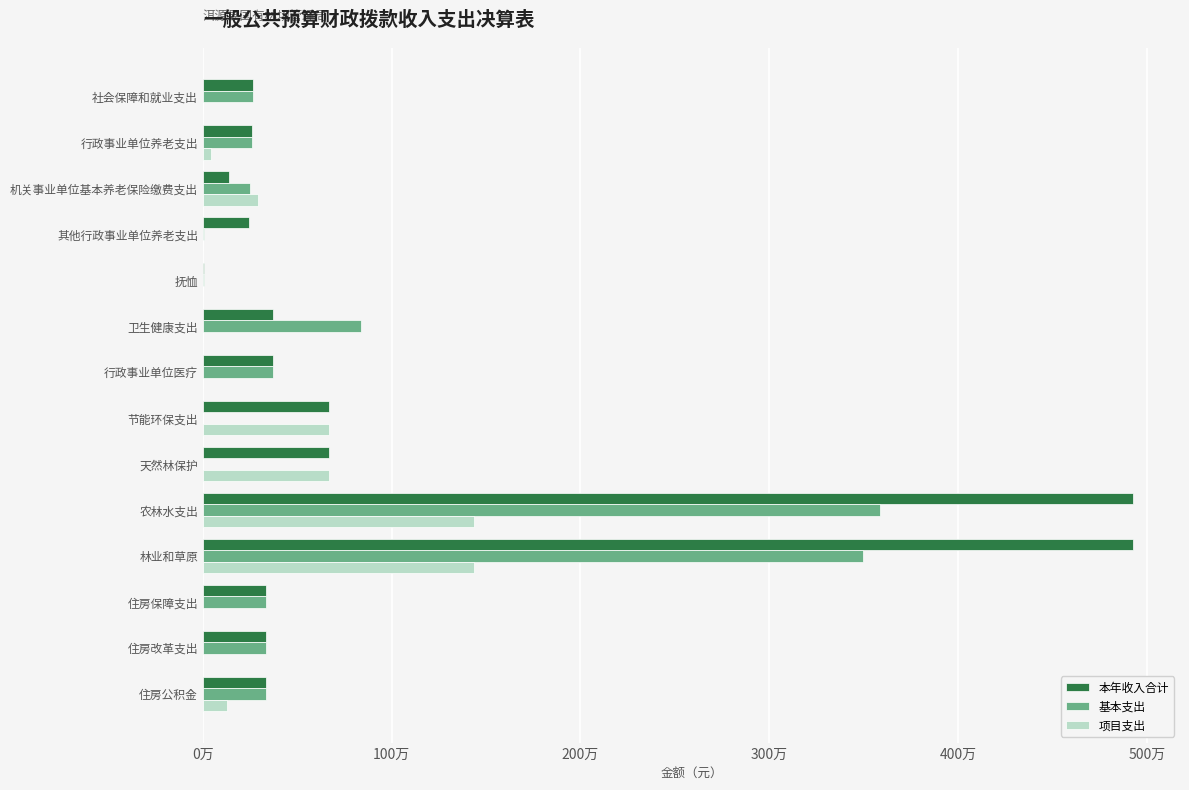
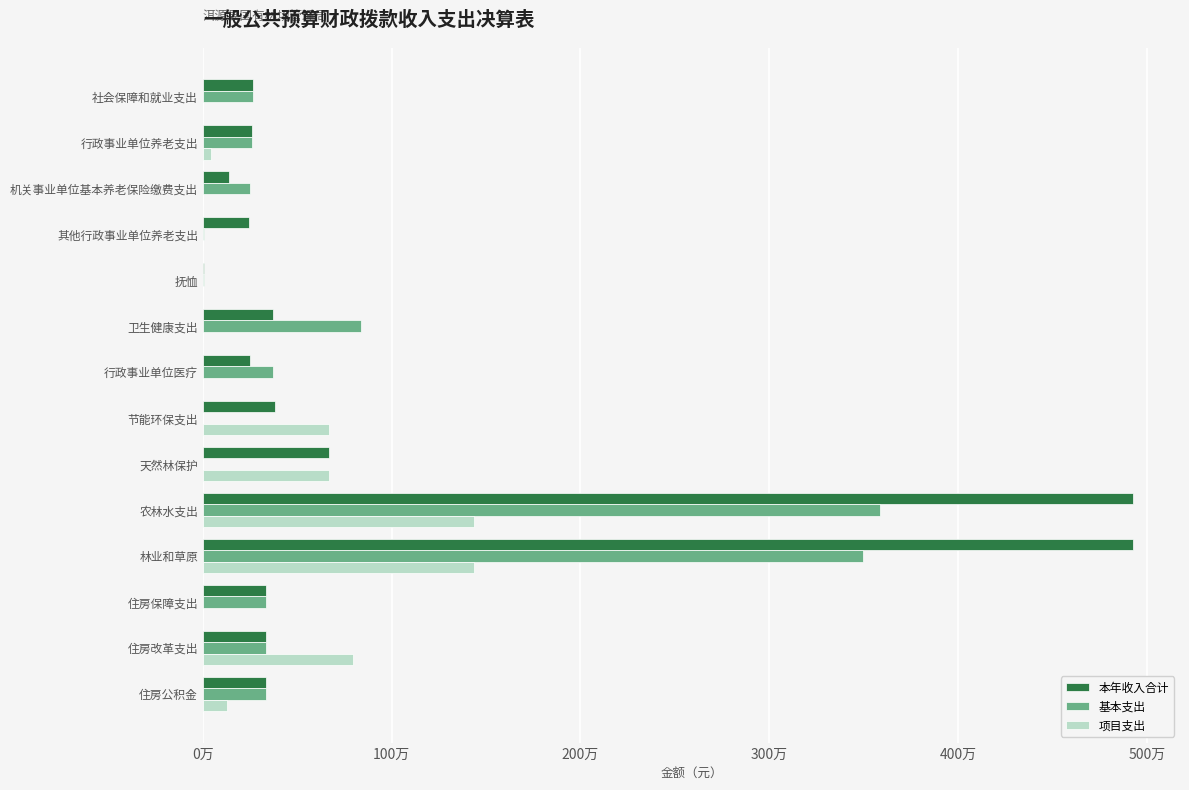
项目支出, 机关事业单位基本养老保险缴费支出: 29万 -> 0万
本年收入合计, 行政事业单位医疗: 37万 -> 25万
本年收入合计, 节能环保支出: 67万 -> 38万
项目支出, 住房改革支出: 0万 -> 80万
